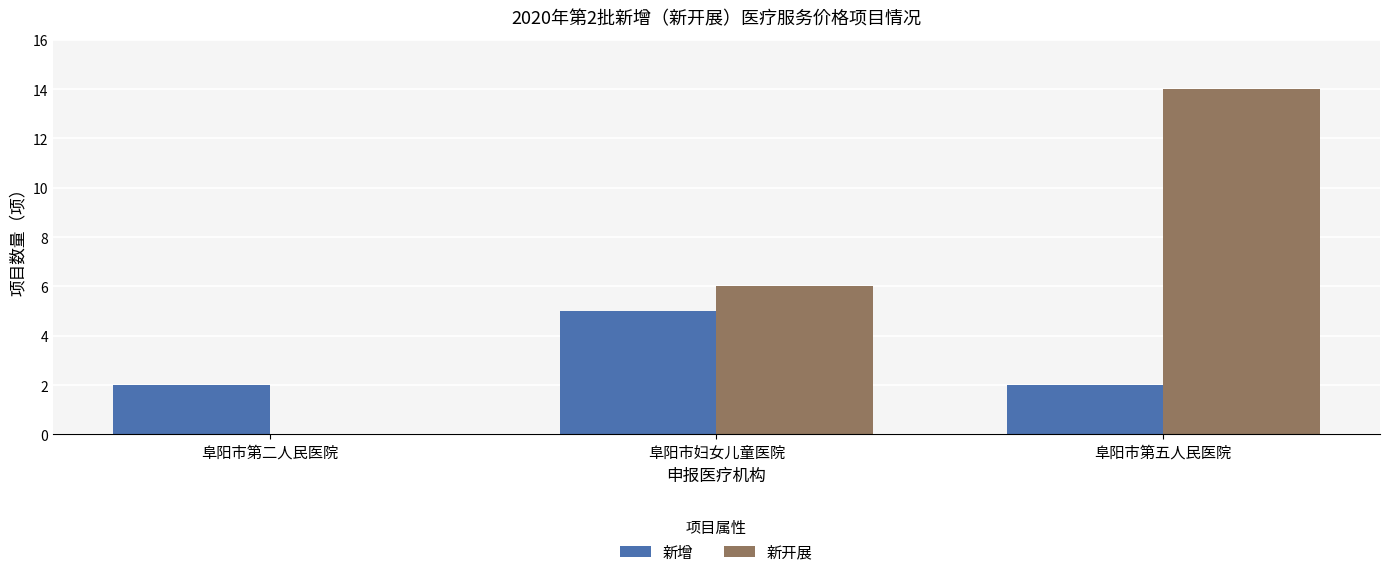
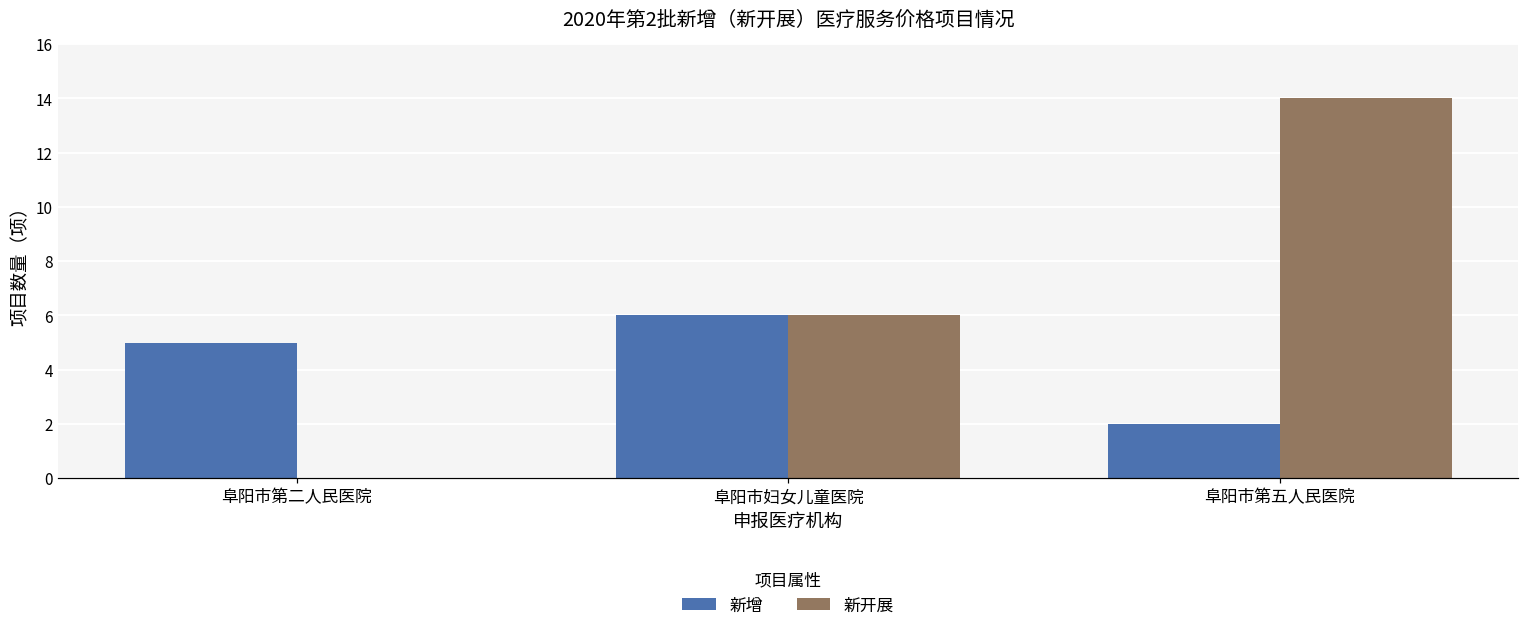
新增, 阜阳市第二人民医院: 2 -> 5
新增, 阜阳市妇女儿童医院: 5 -> 6
